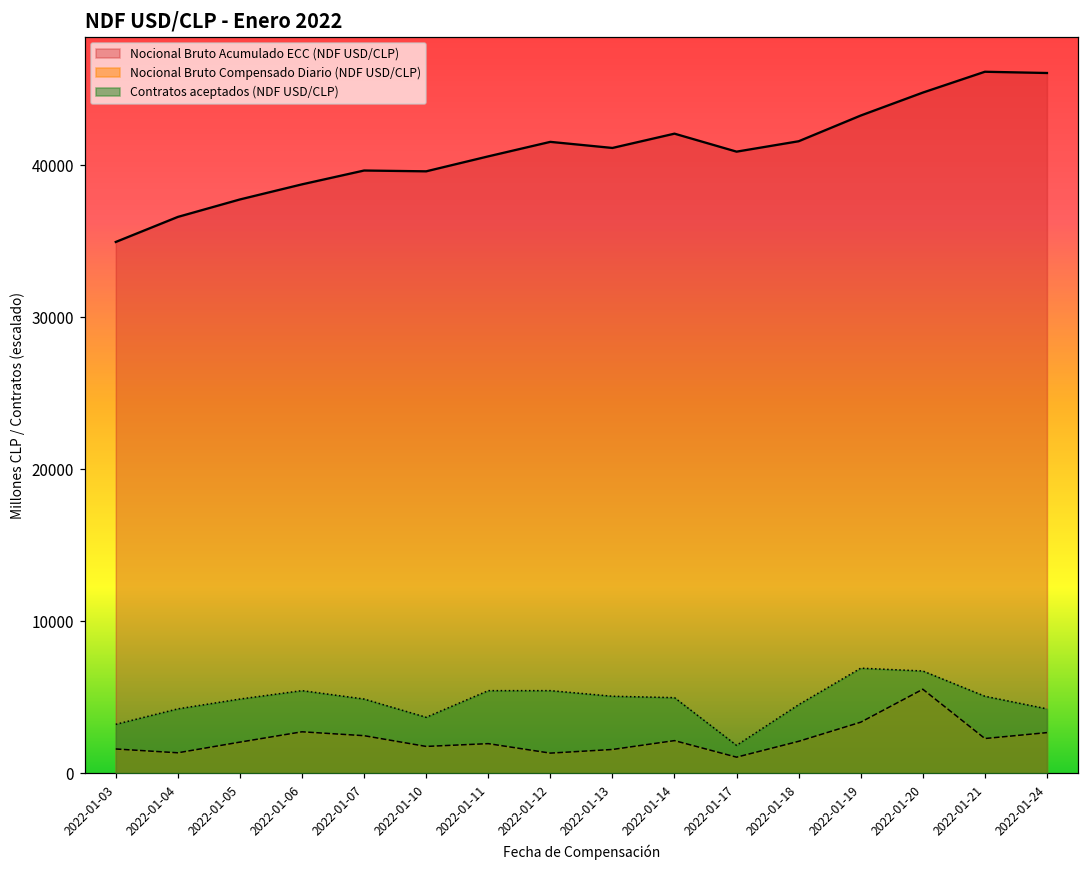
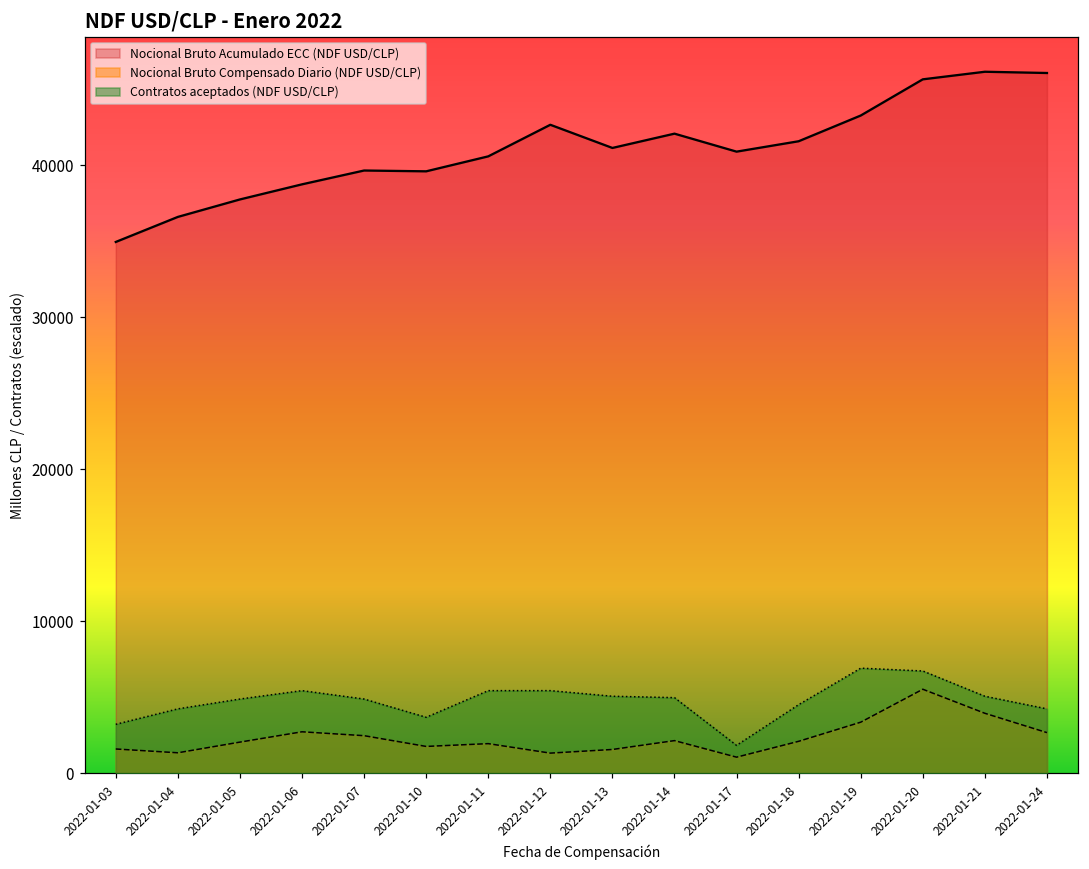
Nocional Bruto Acumulado ECC (NDF USD/CLP), 2022-01-12: 41500 -> 42700
Nocional Bruto Acumulado ECC (NDF USD/CLP), 2022-01-20: 44800 -> 45700
Nocional Bruto Compensado Diario (NDF USD/CLP), 2022-01-21: 2300 -> 4000
